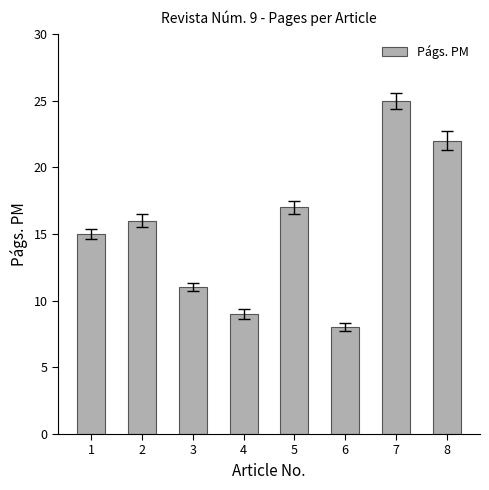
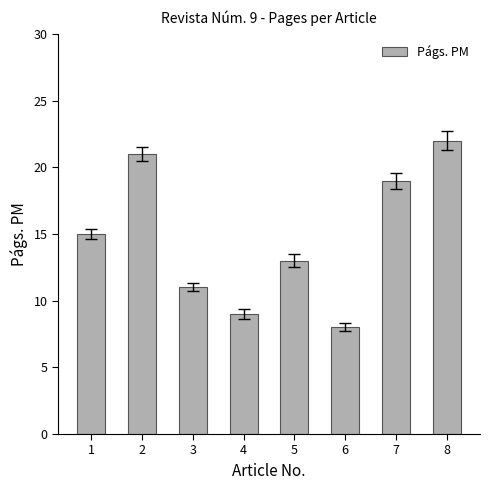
Págs. PM, 2: 16 -> 21
Págs. PM, 5: 17 -> 13
Págs. PM, 7: 25 -> 19
